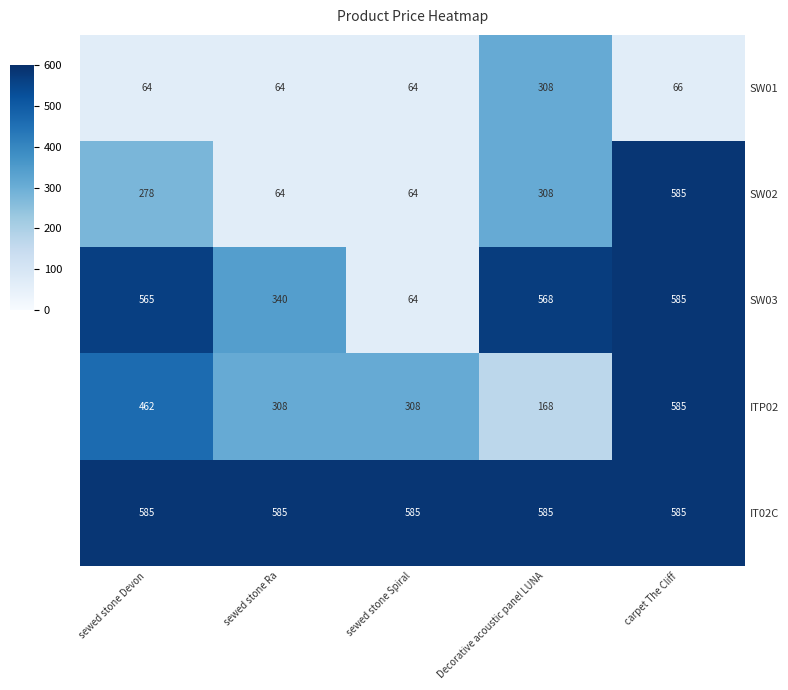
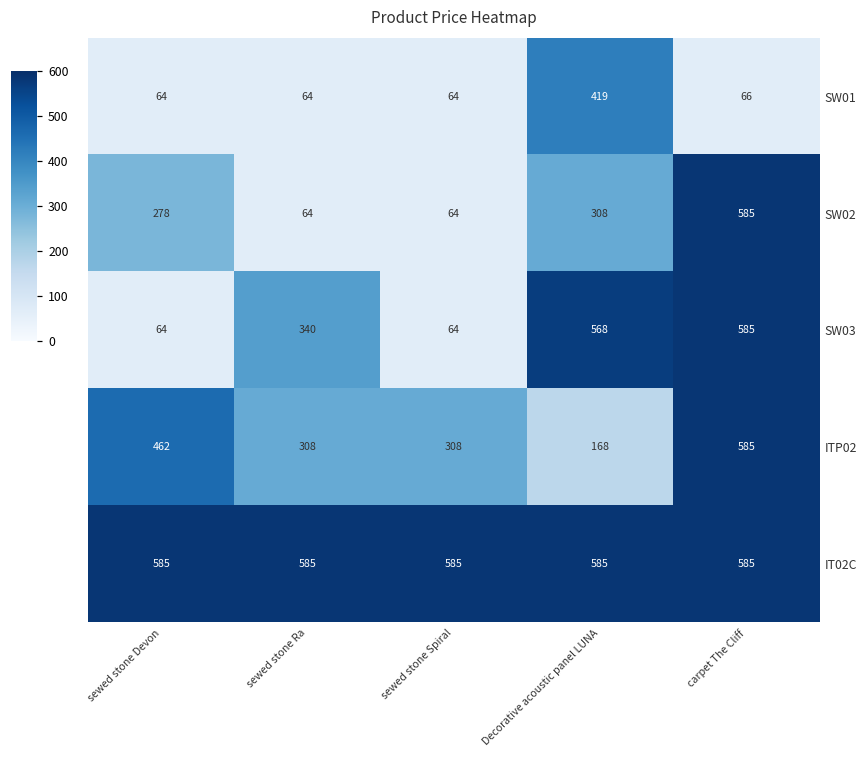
SW01, Decorative acoustic panel LUNA: 308 -> 419
SW03, sewed stone Devon: 565 -> 64
